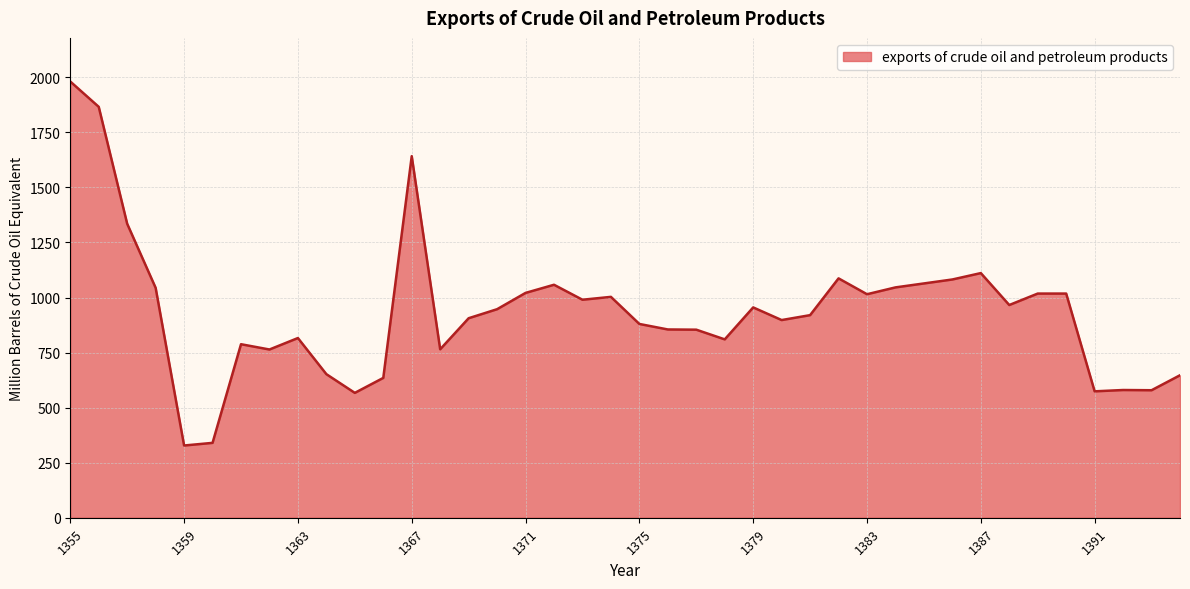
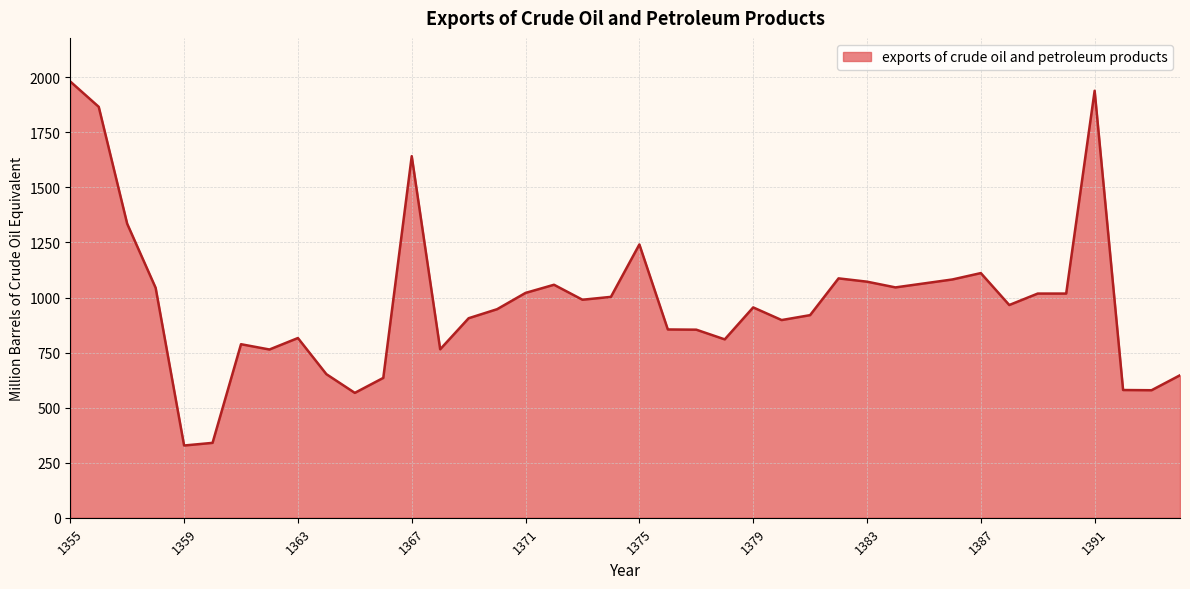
1375: 880 -> 1240
1383: 1020 -> 1070
1391: 570 -> 1940
